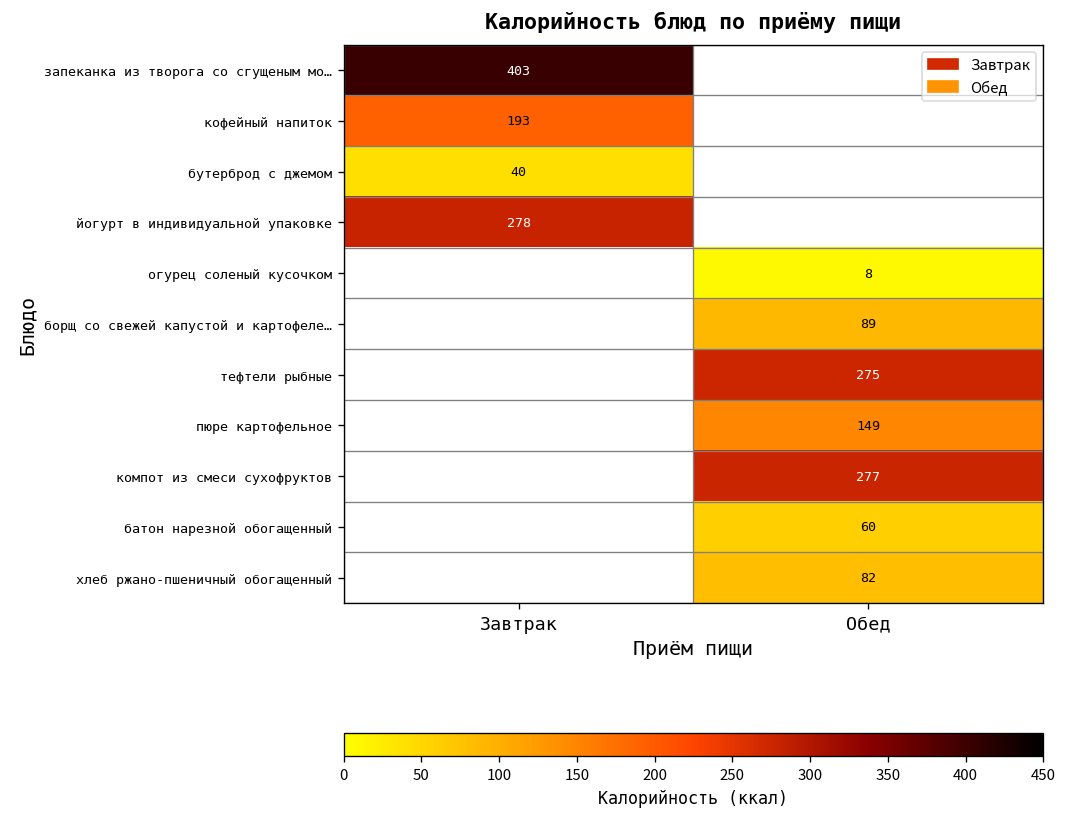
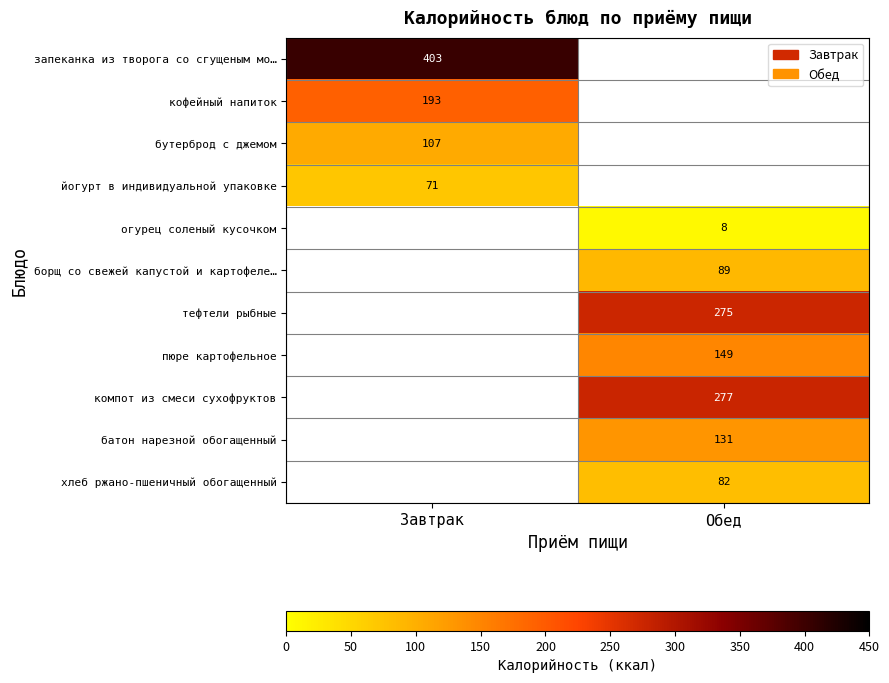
бутерброд с джемом, Завтрак: 40 -> 107
йогурт в индивидуальной упаковке, Завтрак: 278 -> 71
батон нарезной обогащенный, Обед: 60 -> 131
